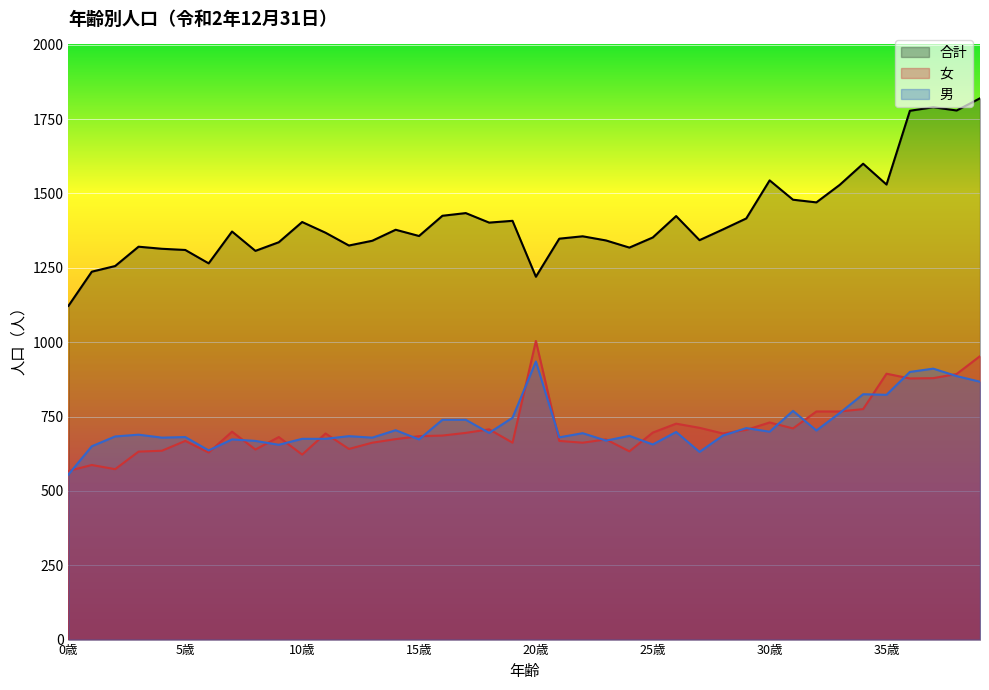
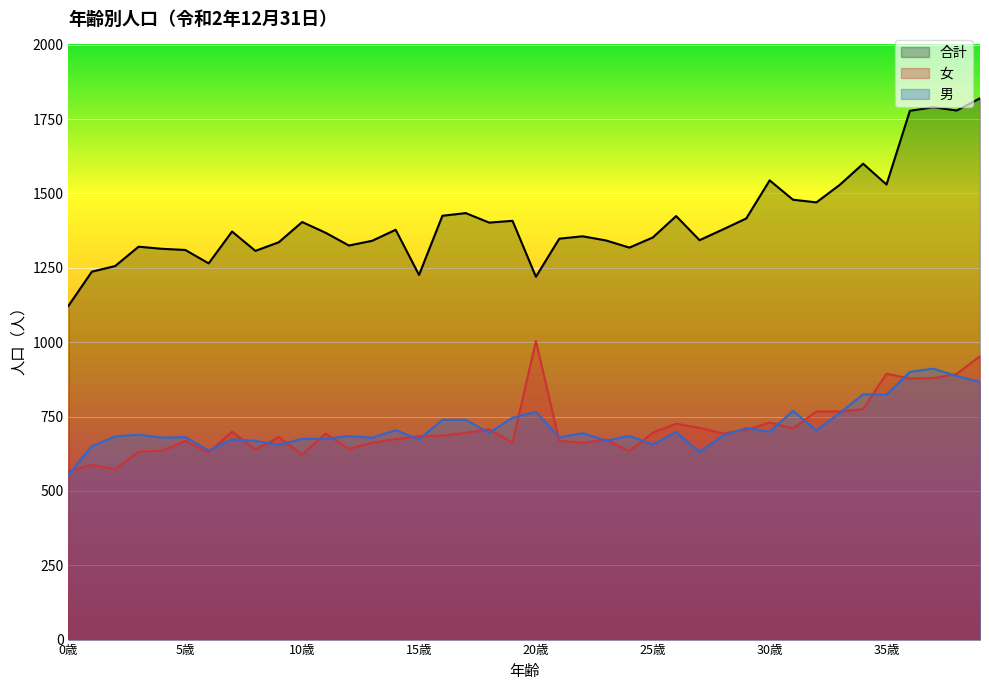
合計, 15歳: 1360 -> 1230
男, 20歳: 940 -> 770
